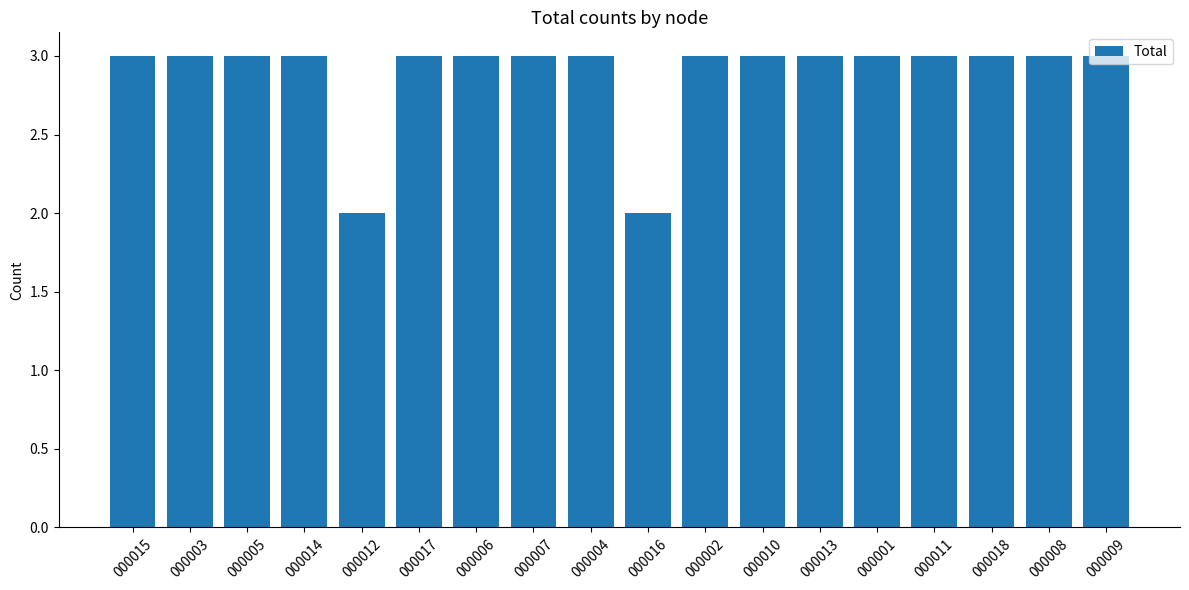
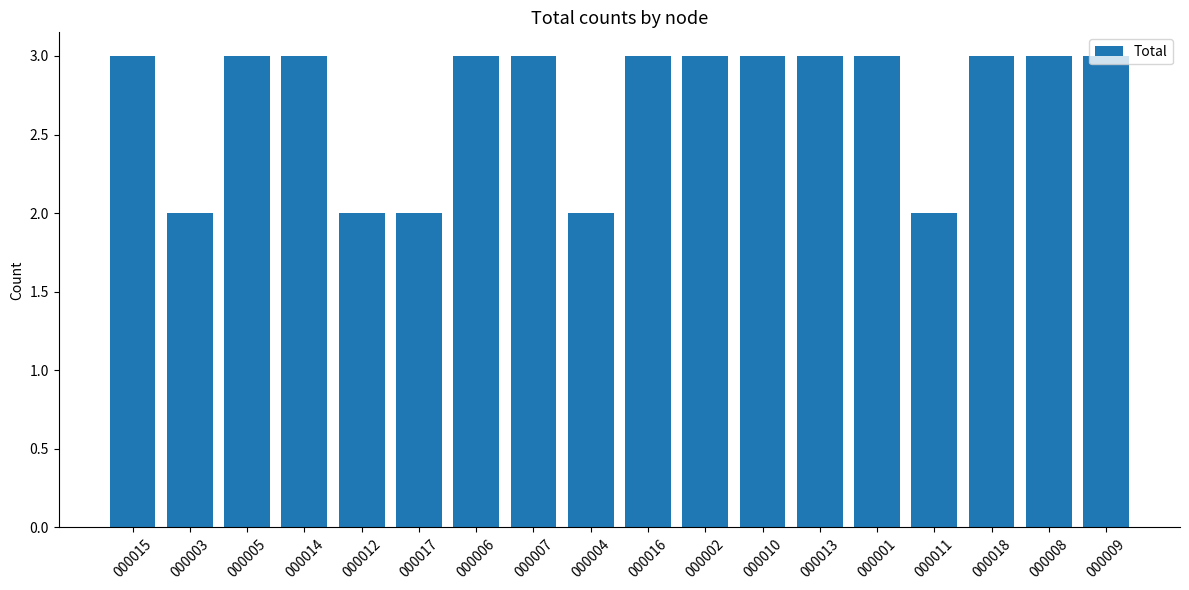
000003: 3 -> 2
000017: 3 -> 2
000004: 3 -> 2
000016: 2 -> 3
000011: 3 -> 2
